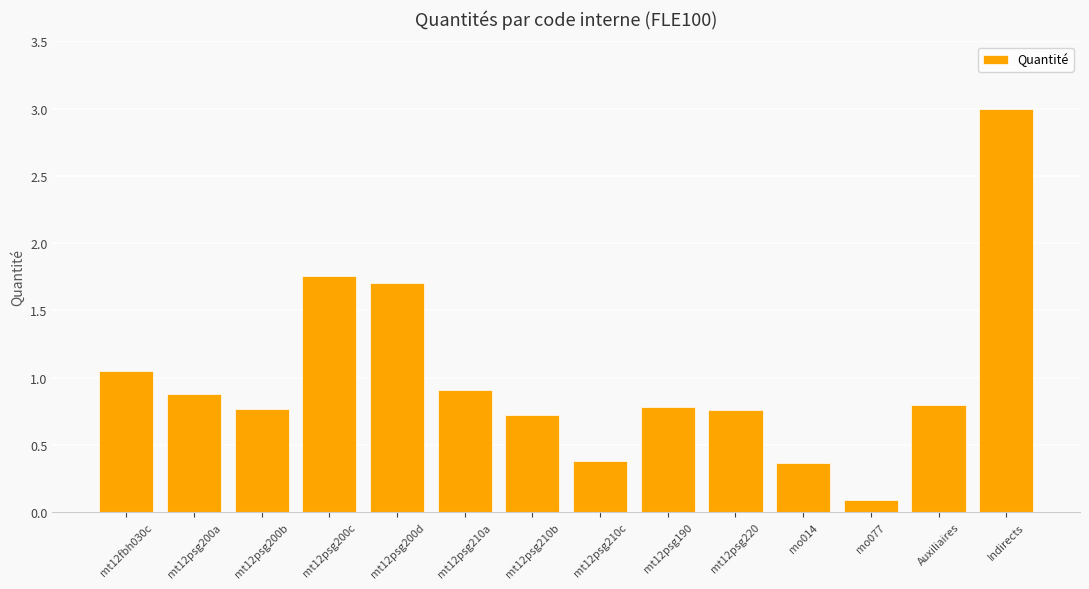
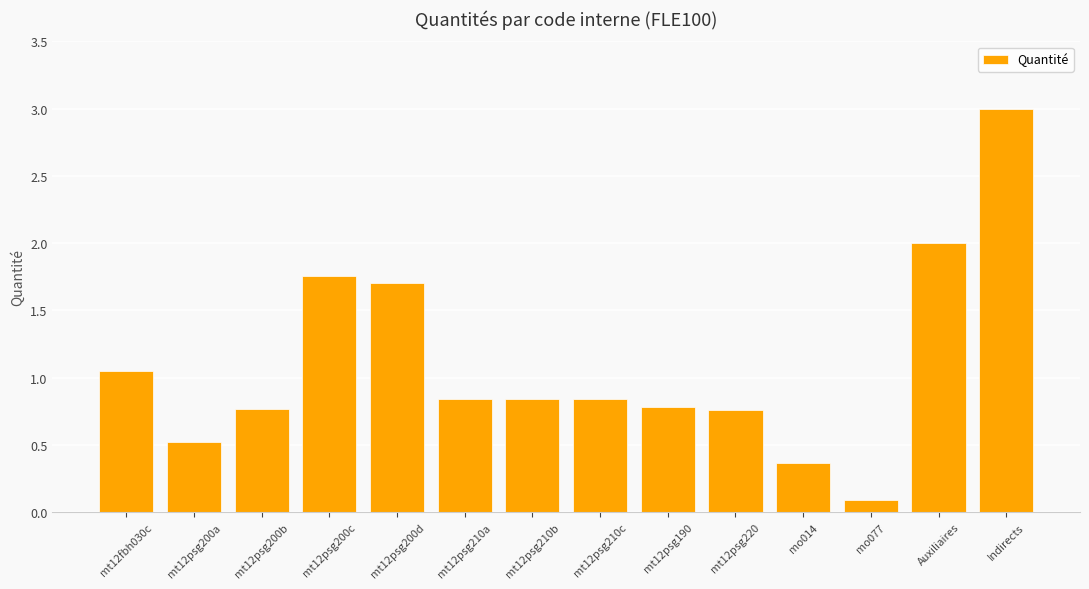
mt12psg200a: 0.88 -> 0.52
mt12psg210a: 0.91 -> 0.84
mt12psg210b: 0.72 -> 0.84
mt12psg210c: 0.38 -> 0.84
Auxiliaires: 0.8 -> 2.0
